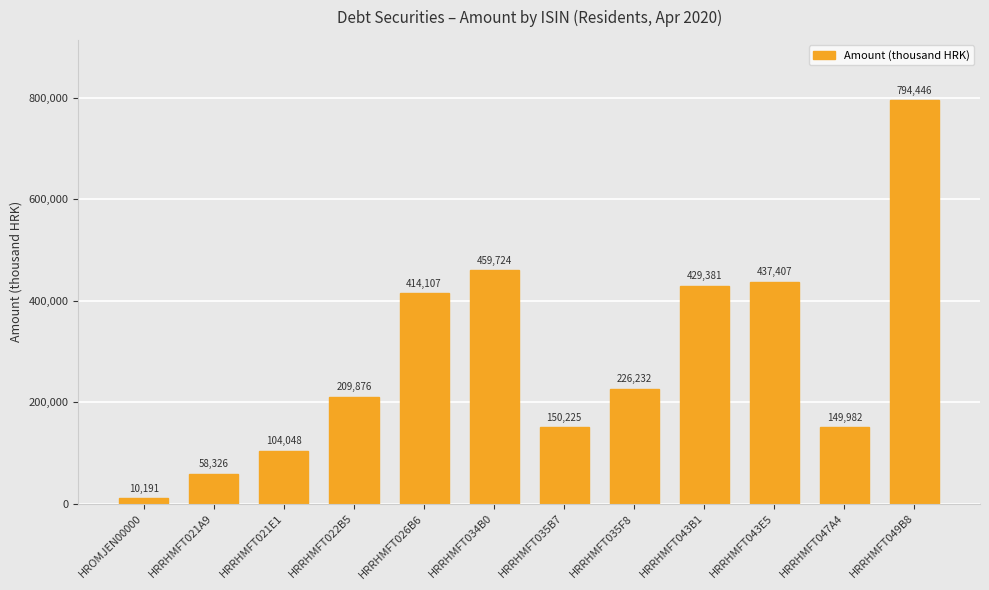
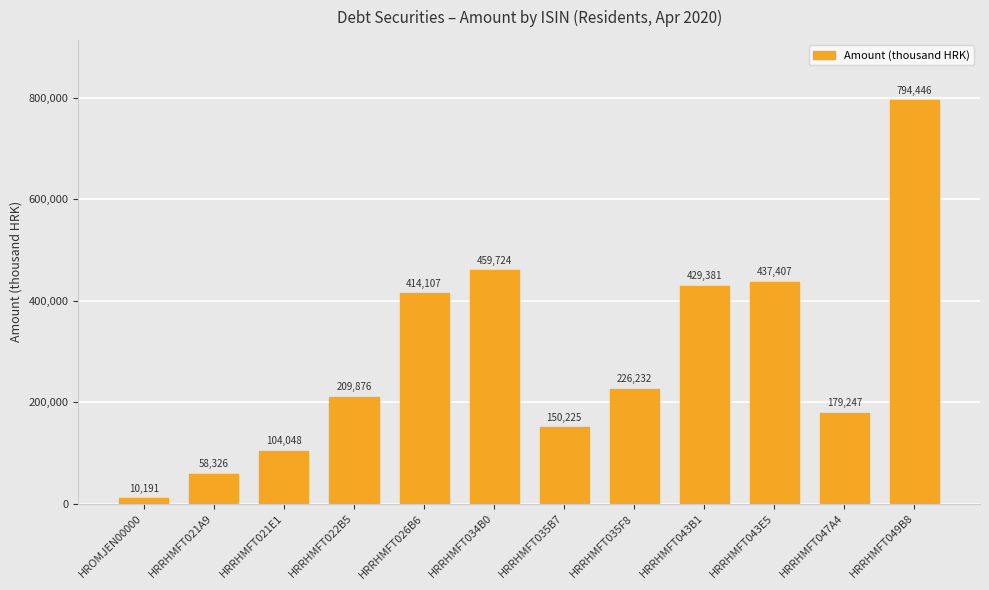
HRRHMFT047A4: 149,982 -> 179,247
